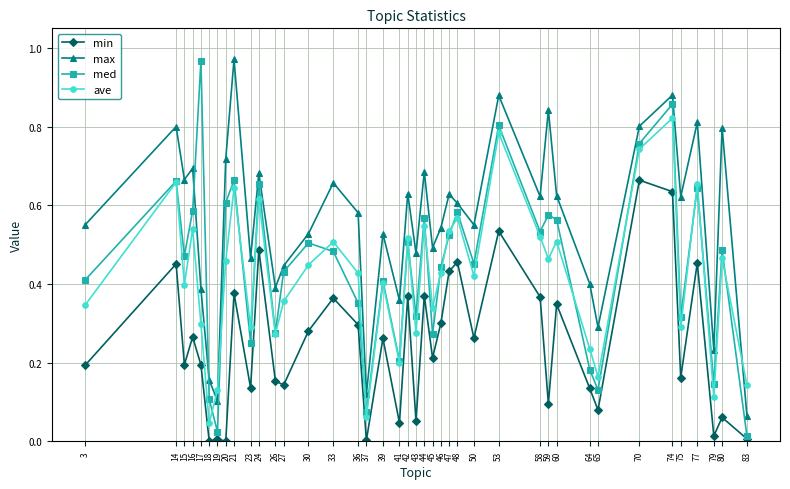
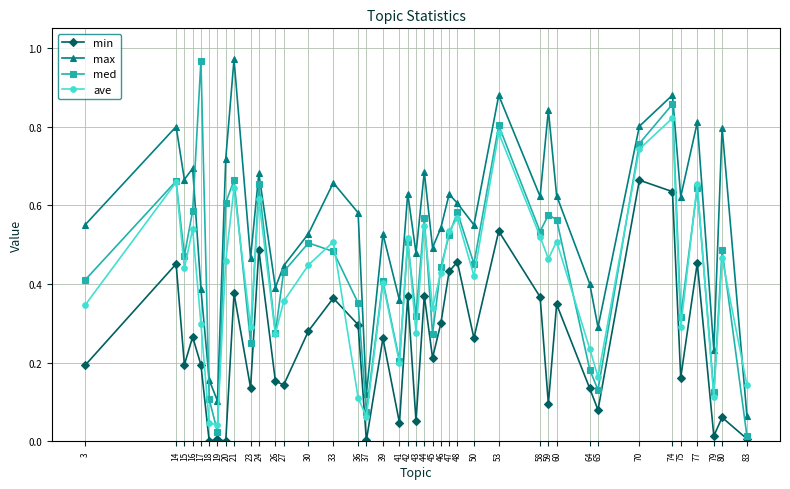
ave, 15: 0.40 -> 0.44
ave, 19: 0.13 -> 0.04
ave, 36: 0.43 -> 0.11
med, 79: 0.15 -> 0.12
